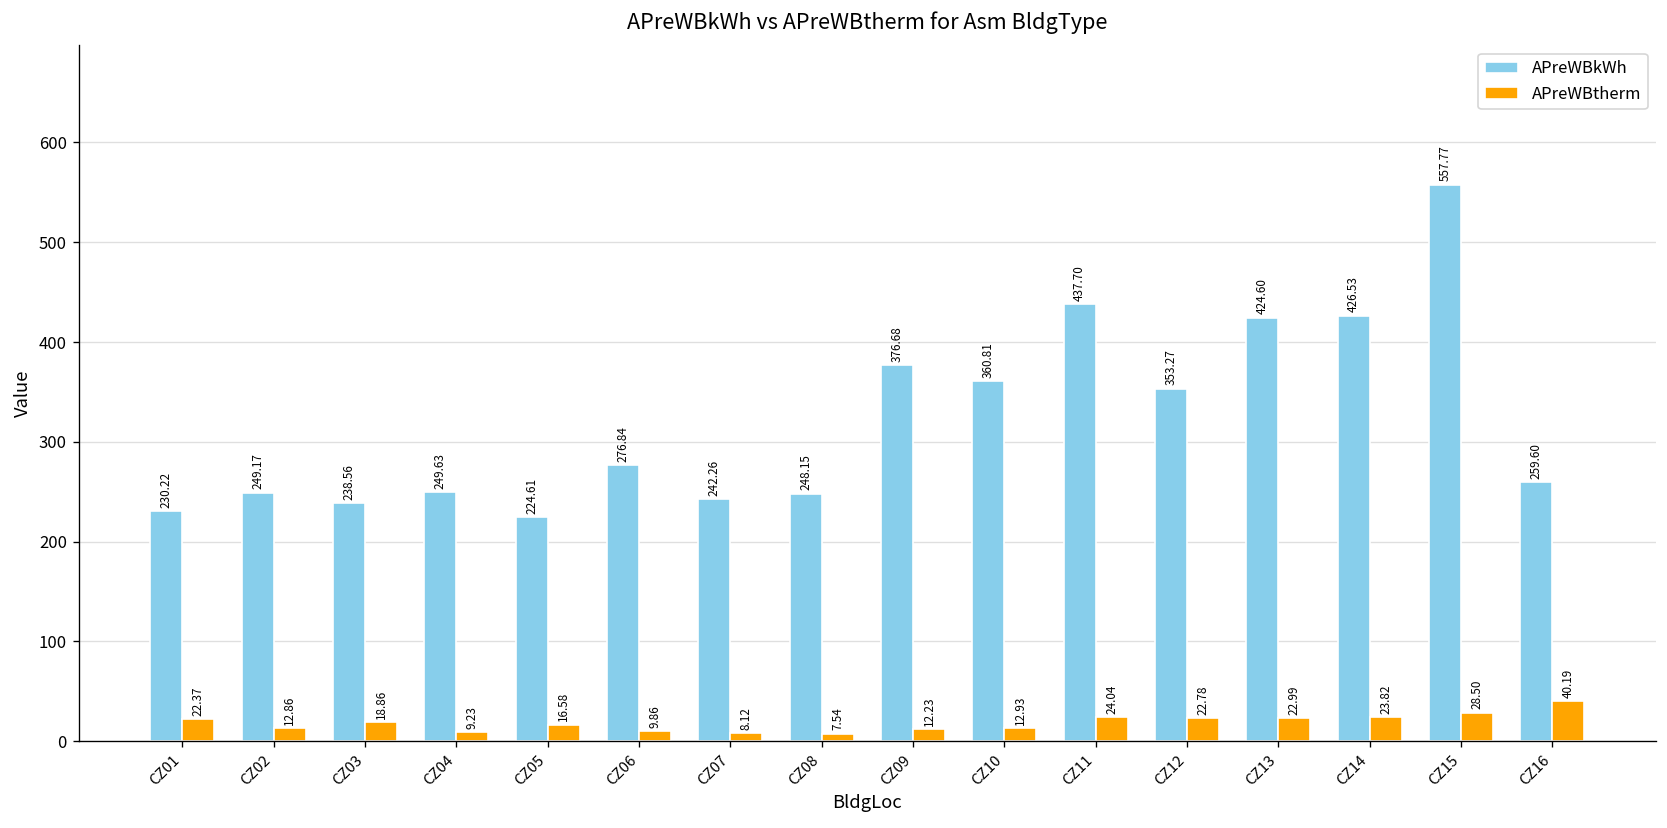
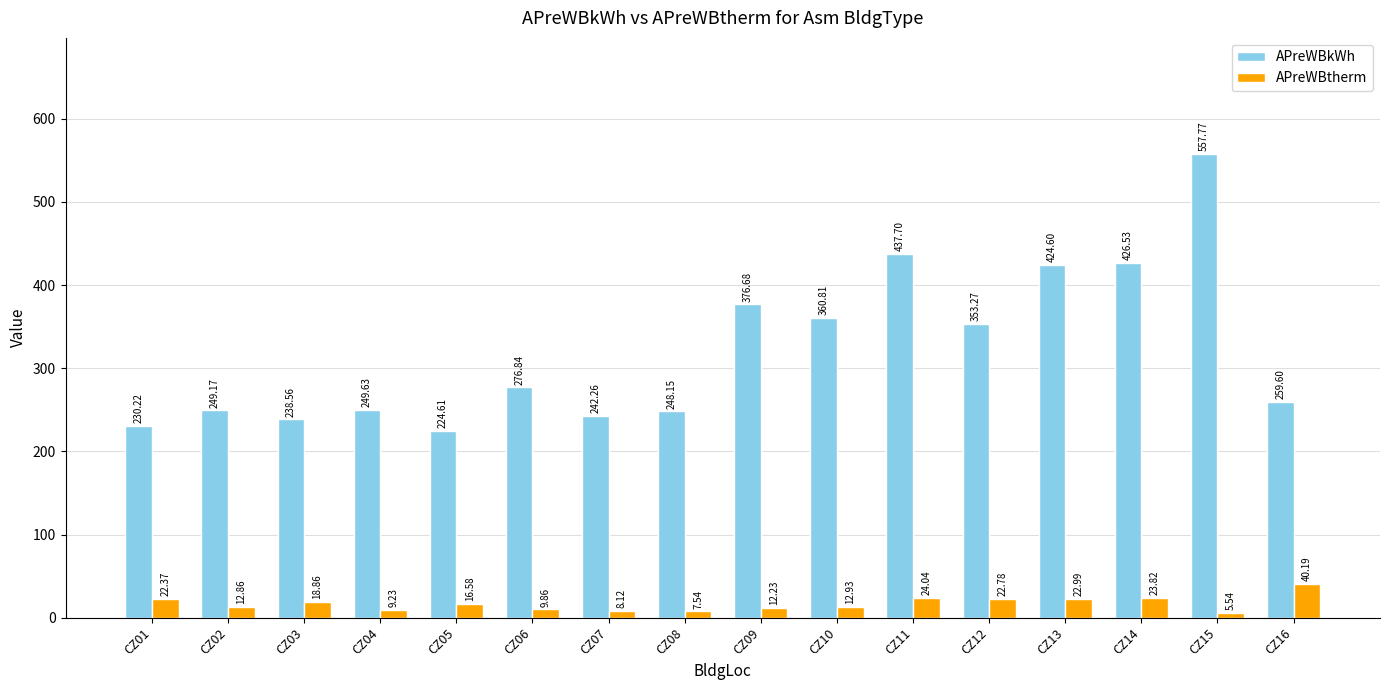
APreWBtherm, CZ15: 28.50 -> 5.54
